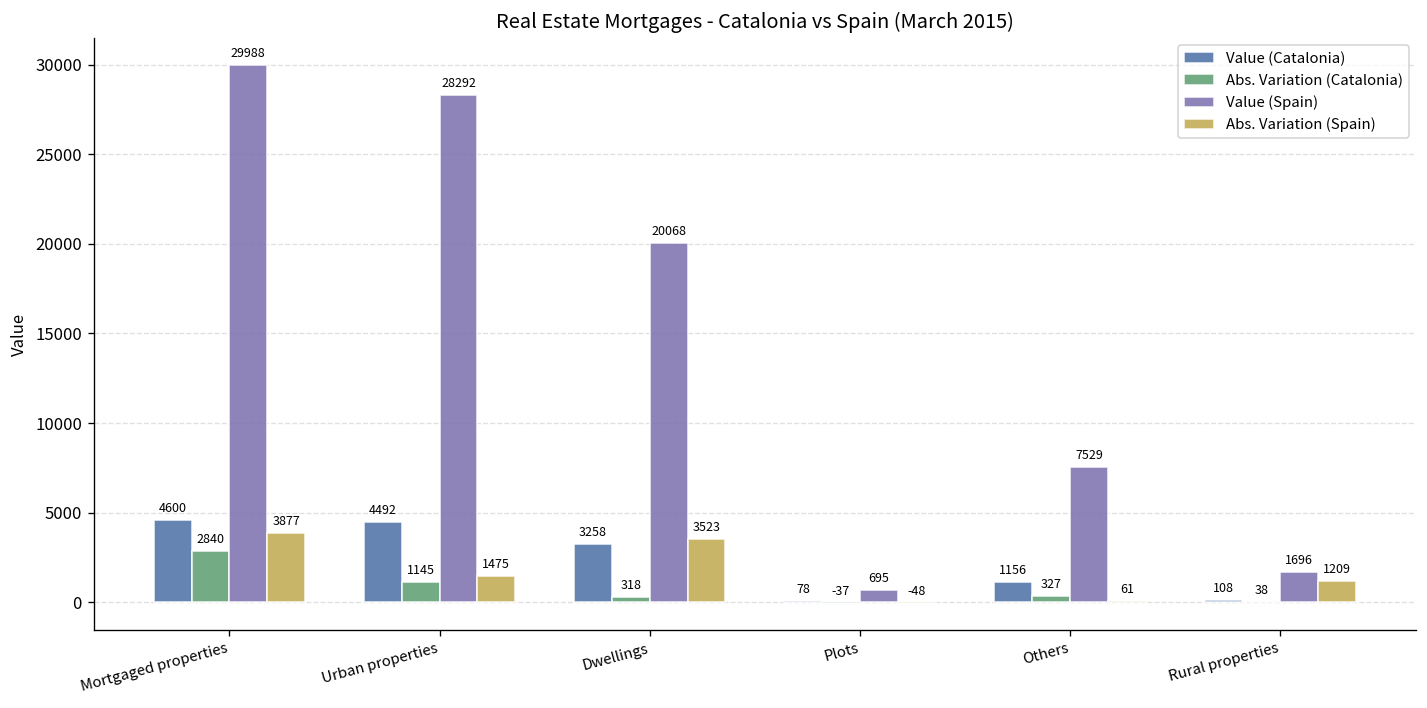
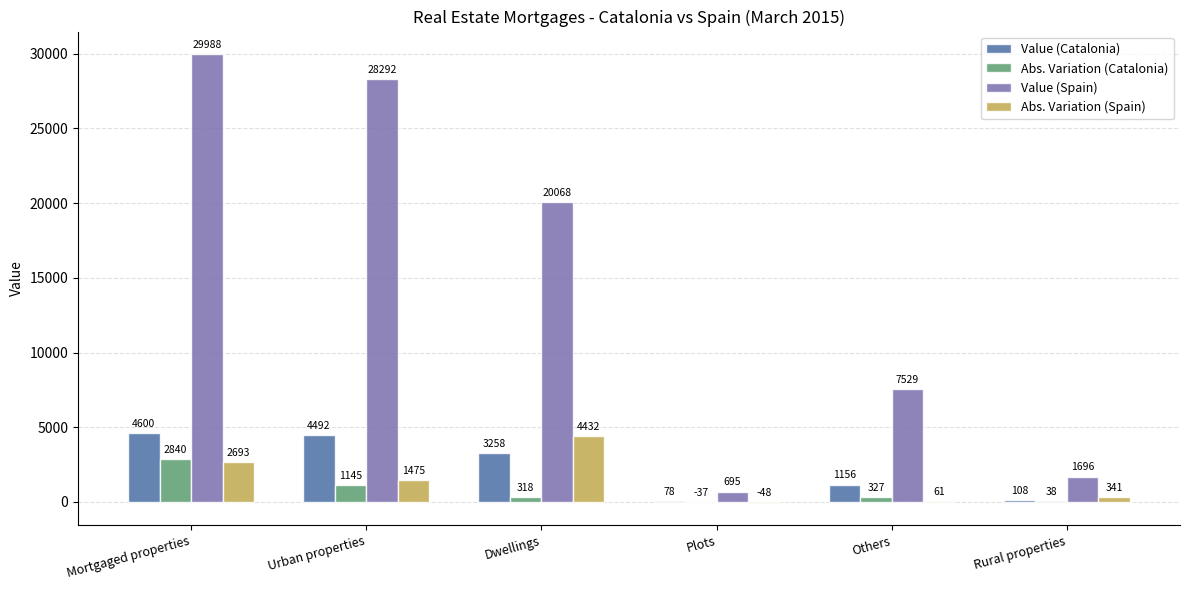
Abs. Variation (Spain), Mortgaged properties: 3877 -> 2693
Abs. Variation (Spain), Dwellings: 3523 -> 4432
Abs. Variation (Spain), Rural properties: 1209 -> 341
